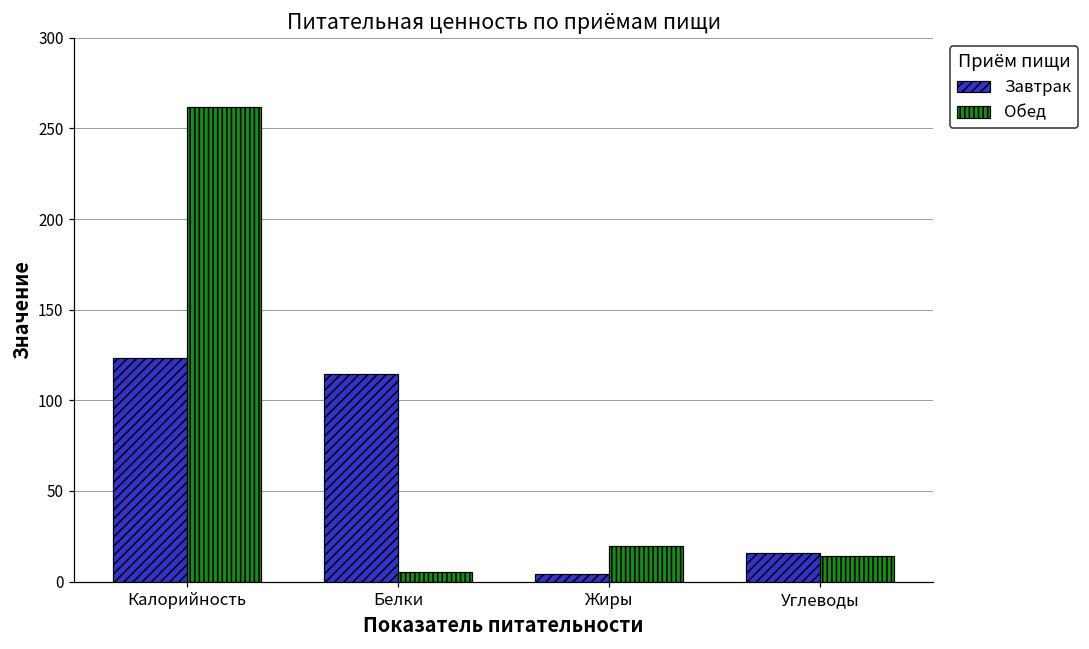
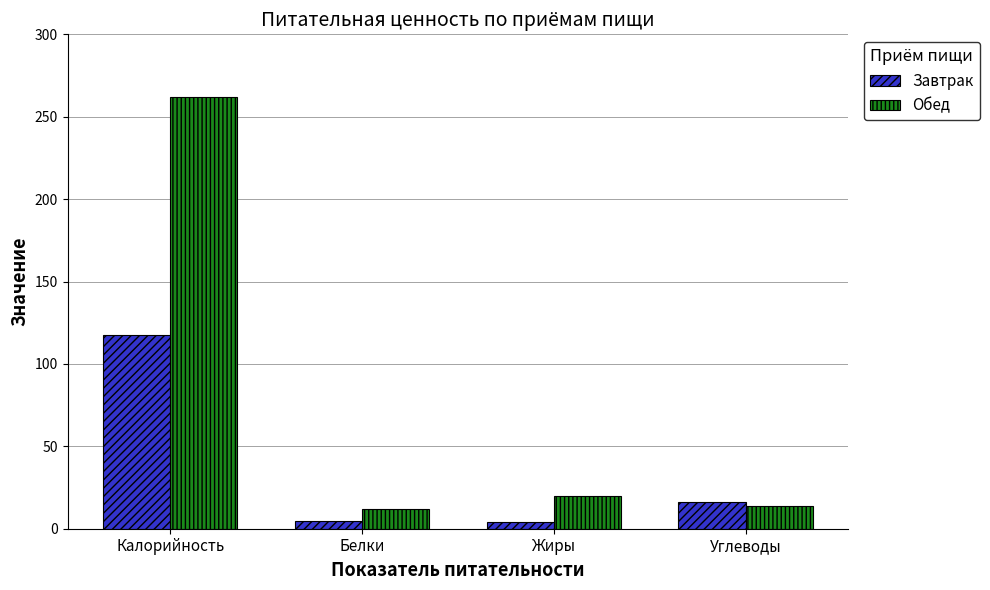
Завтрак, Калорийность: 123 -> 117
Завтрак, Белки: 114 -> 5
Обед, Белки: 5 -> 12
